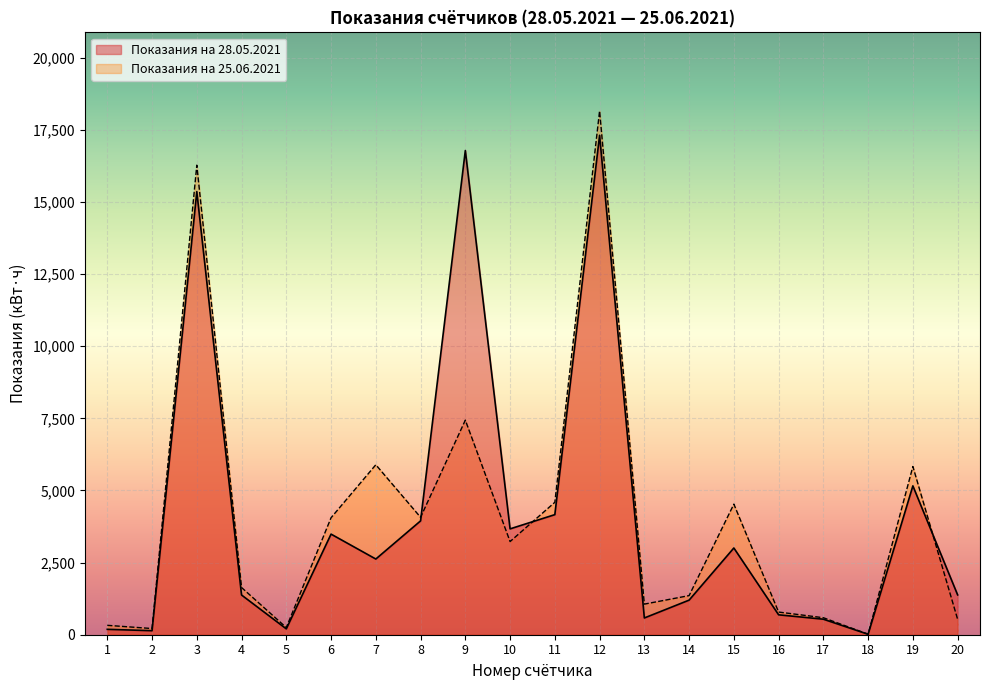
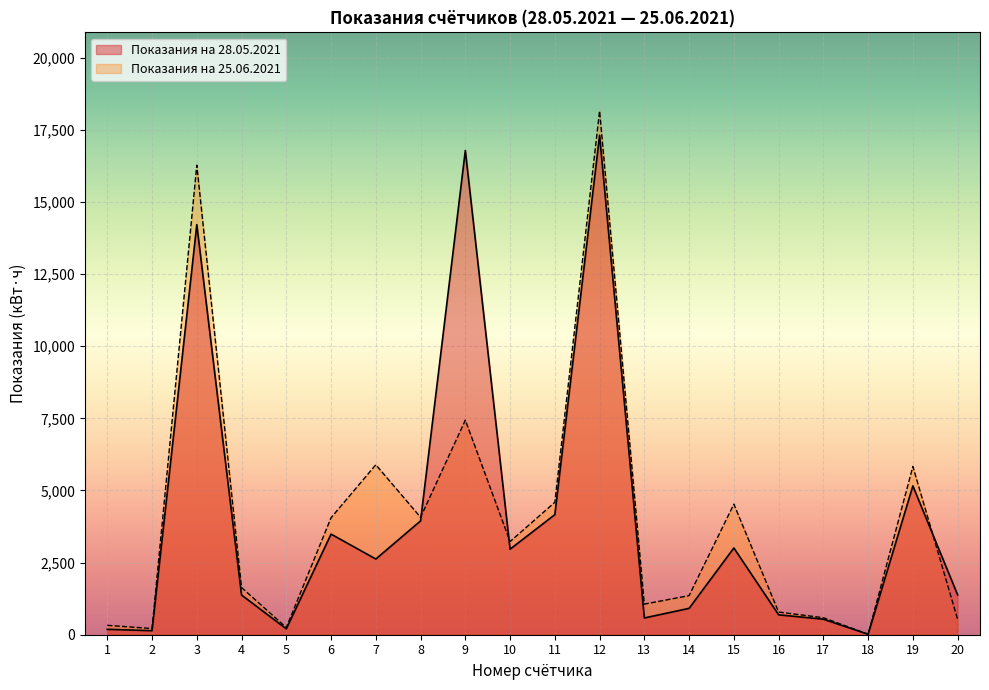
Показания на 28.05.2021, 3: 15,400 -> 14,200
Показания на 28.05.2021, 10: 3,700 -> 3,000
Показания на 28.05.2021, 14: 1,200 -> 900
